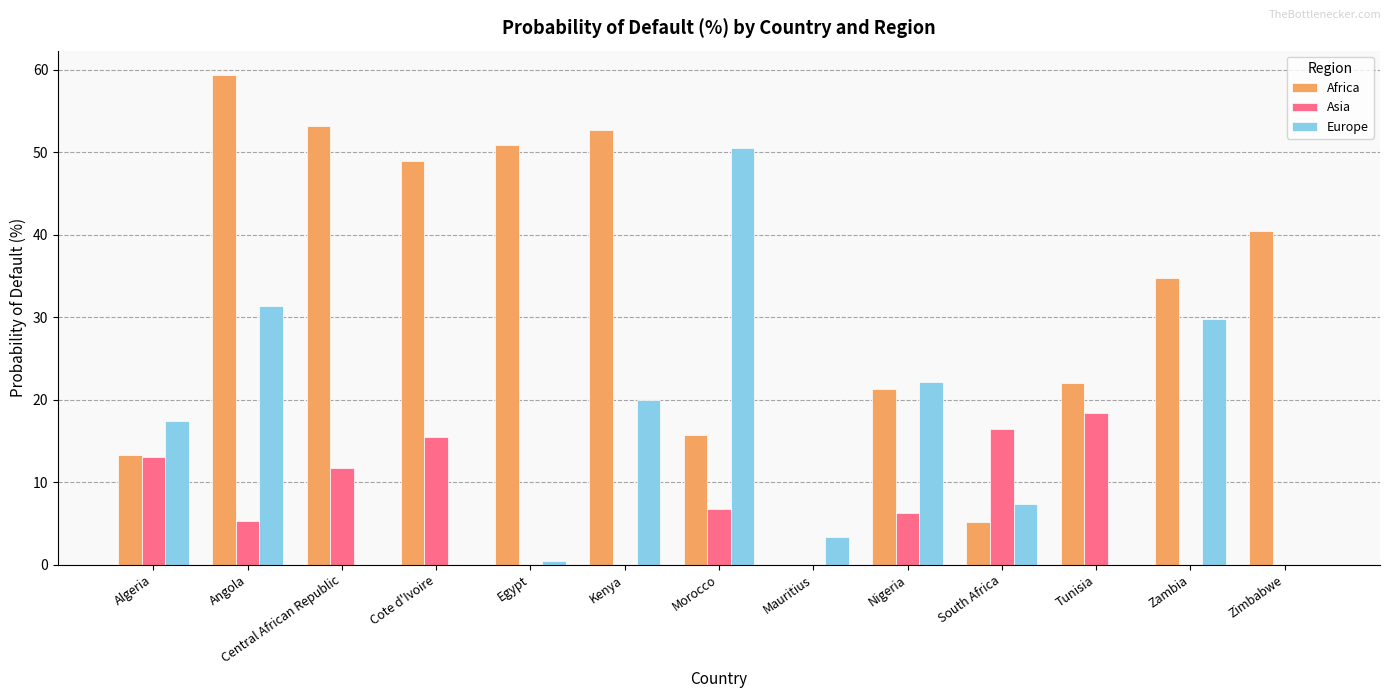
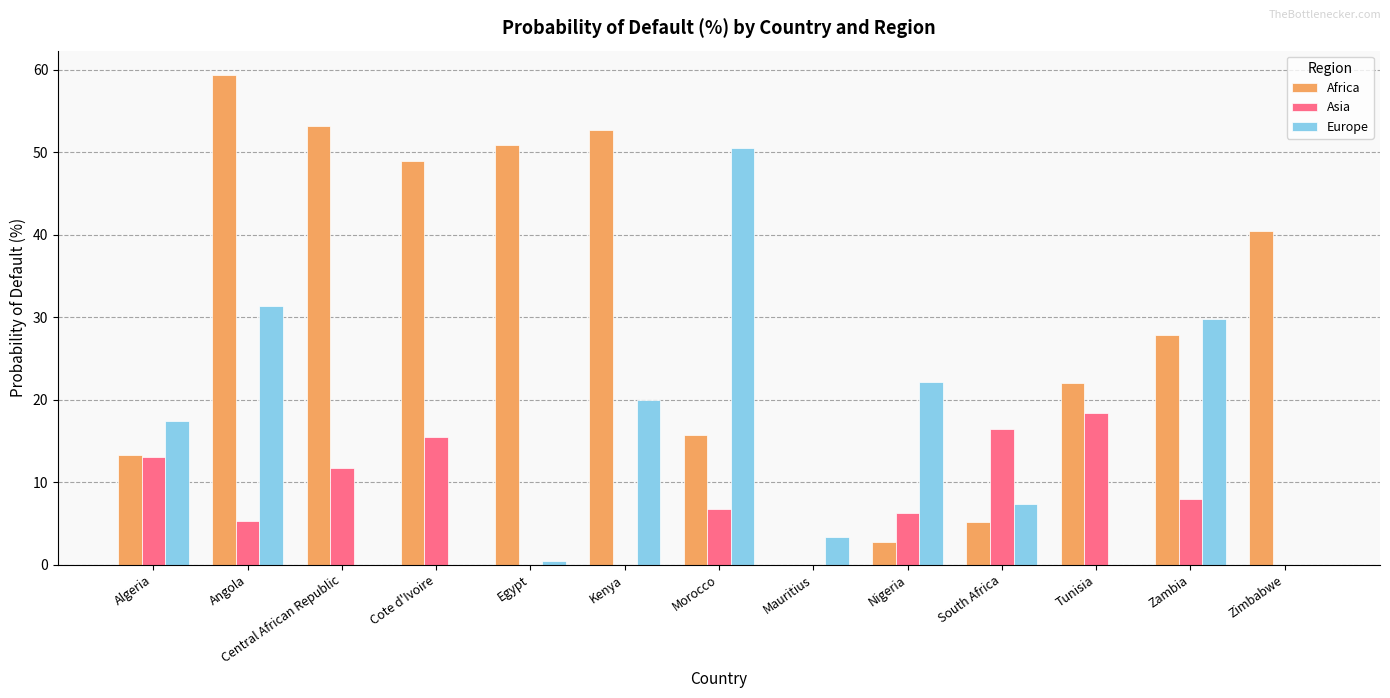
Africa, Nigeria: 21 -> 3
Africa, Zambia: 35 -> 28
Asia, Zambia: 0 -> 8
